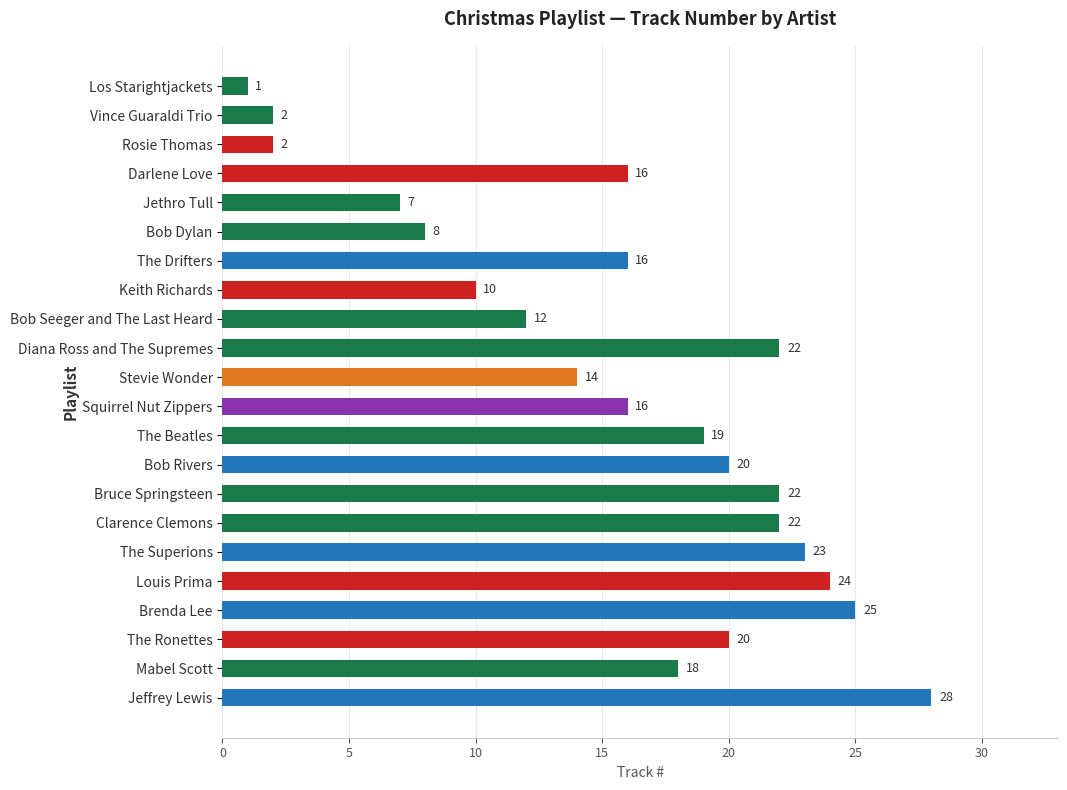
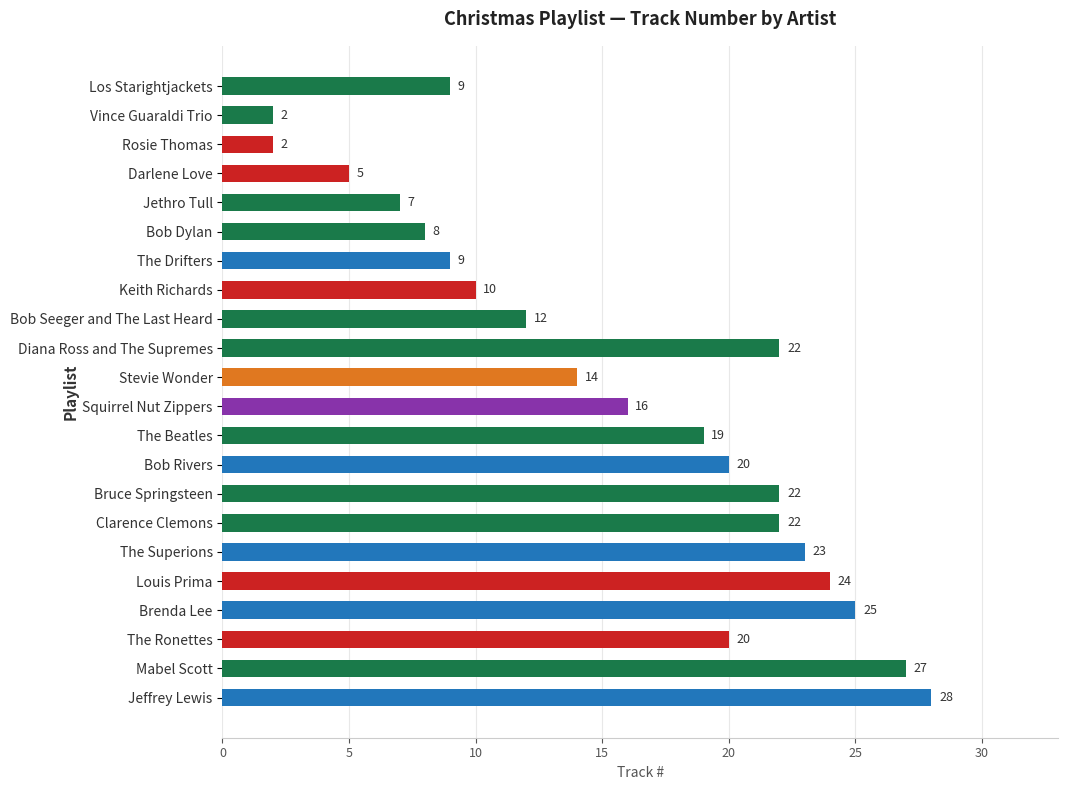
Los Starightjackets: 1 -> 9
Darlene Love: 16 -> 5
The Drifters: 16 -> 9
Mabel Scott: 18 -> 27
